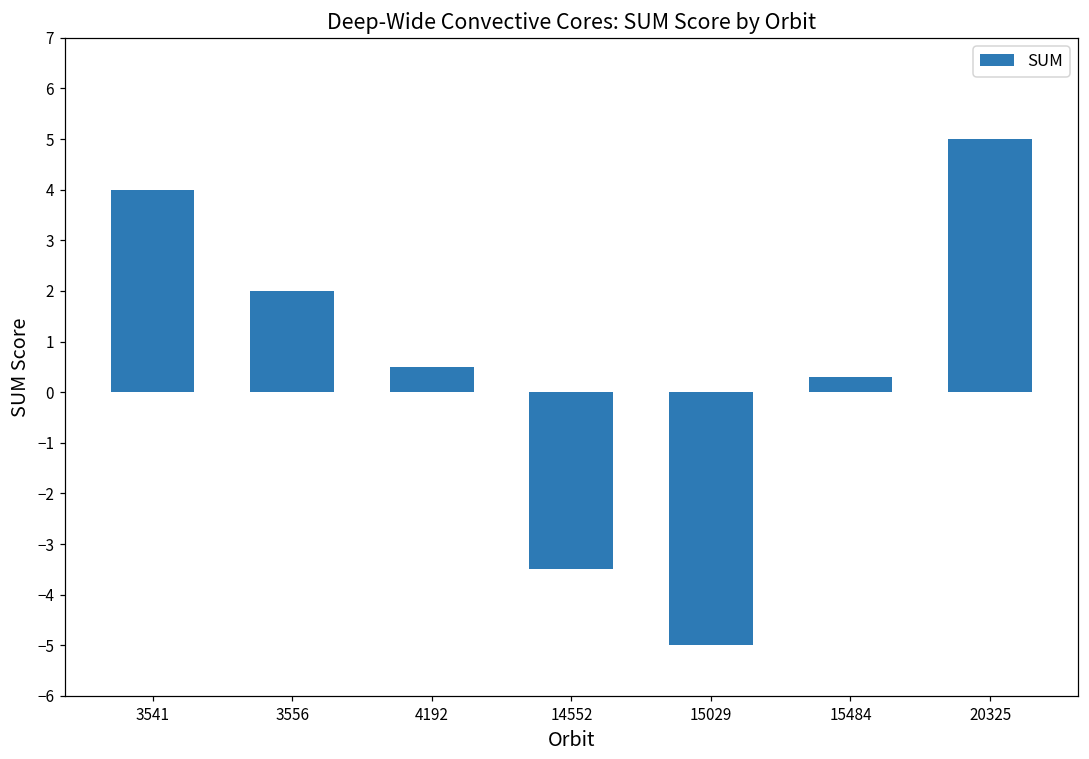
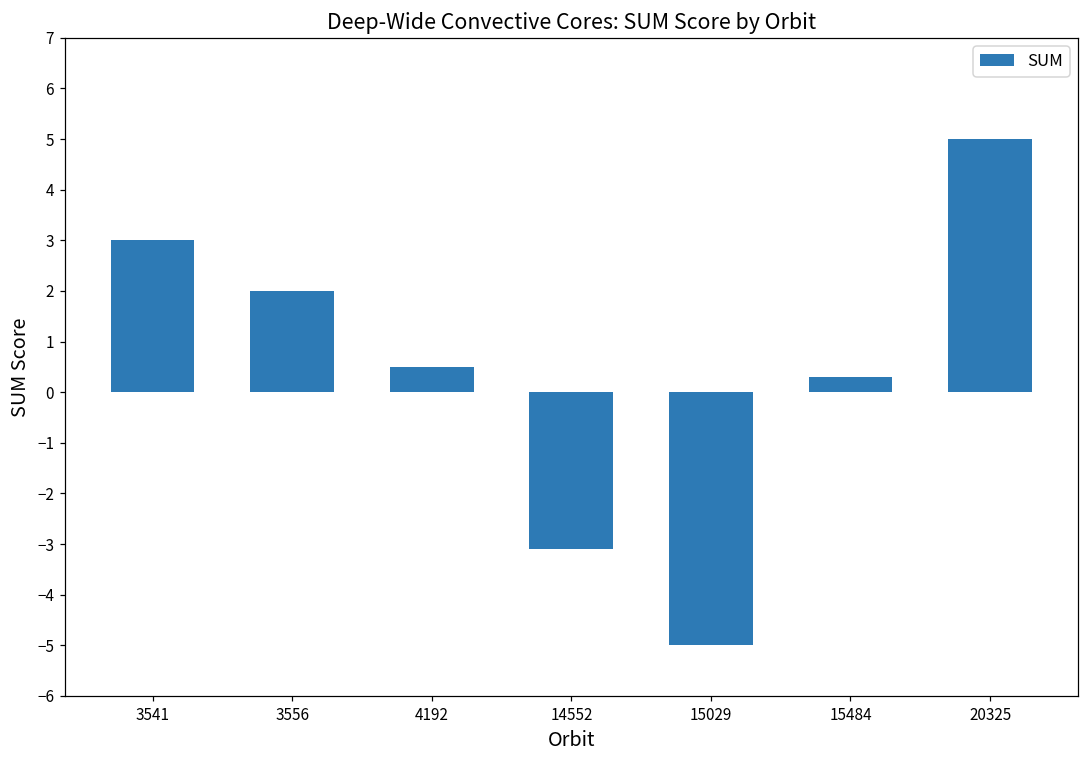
3541: 4 -> 3
14552: -3.5 -> -3.1
